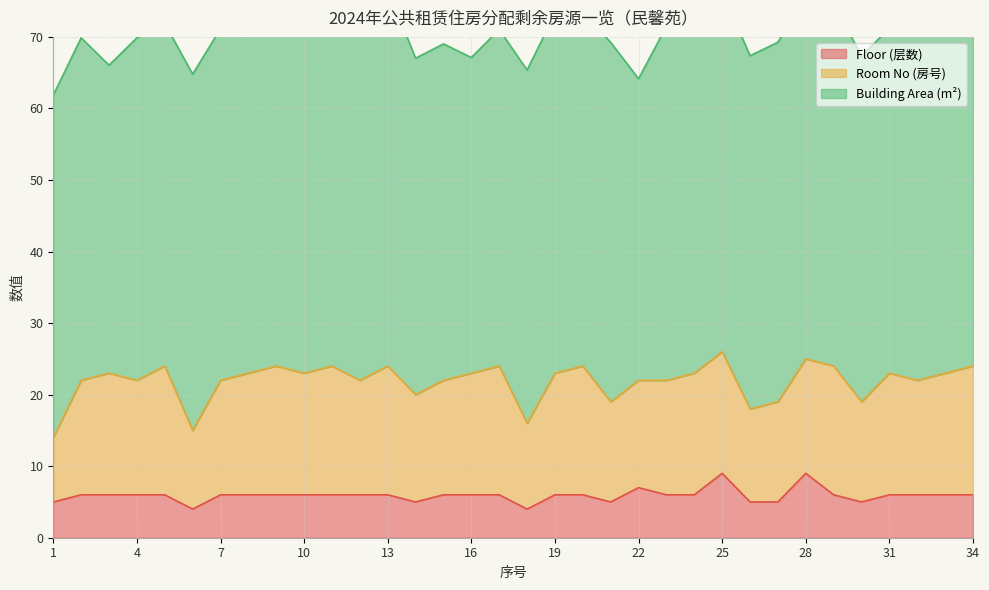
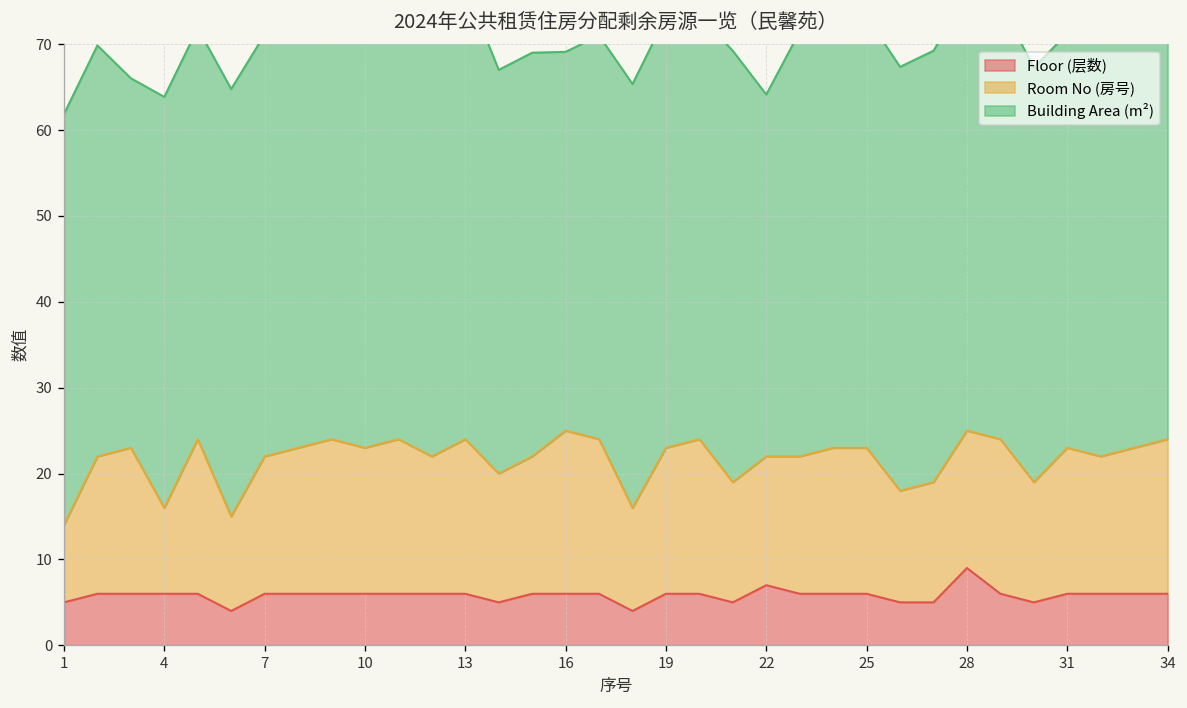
Room No (房号), 4: 16 -> 10
Room No (房号), 16: 17 -> 19
Floor (层数), 25: 9 -> 6
